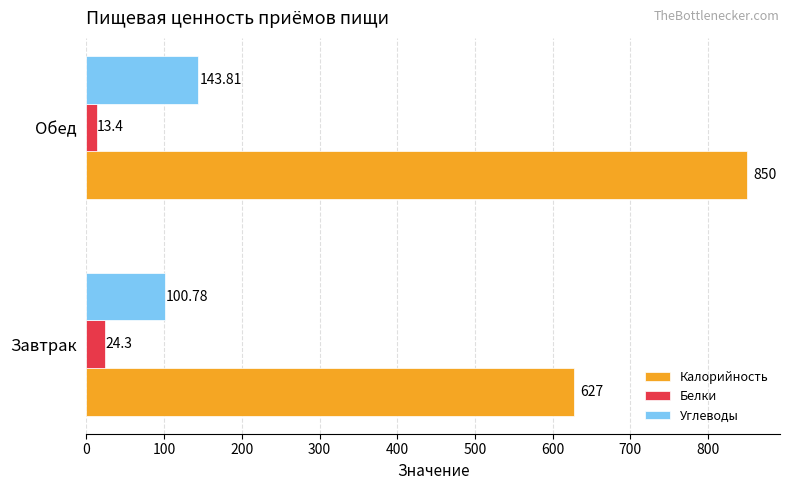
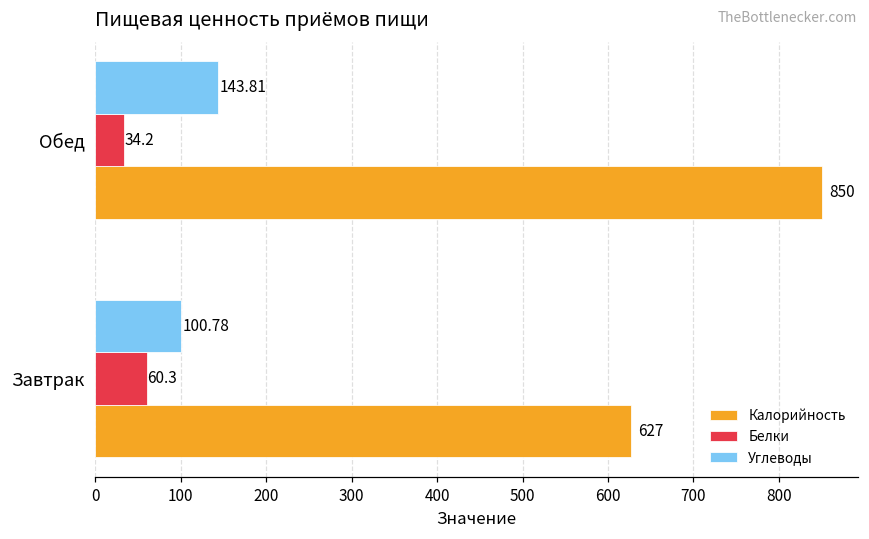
Белки, Обед: 13.4 -> 34.2
Белки, Завтрак: 24.3 -> 60.3
